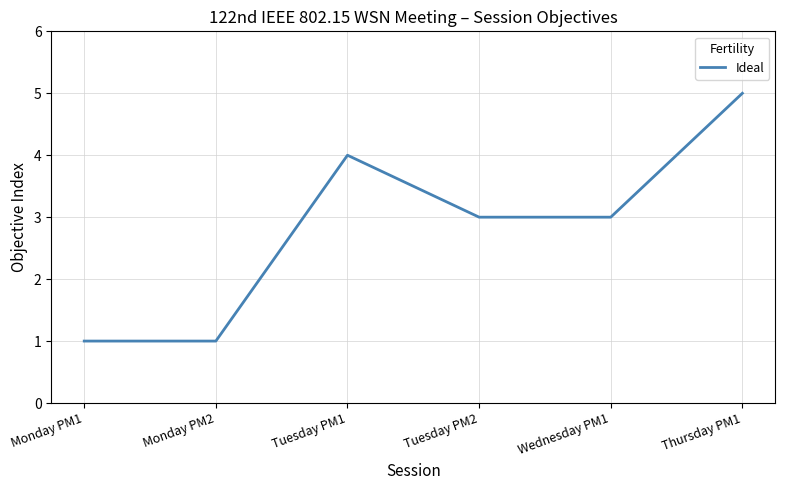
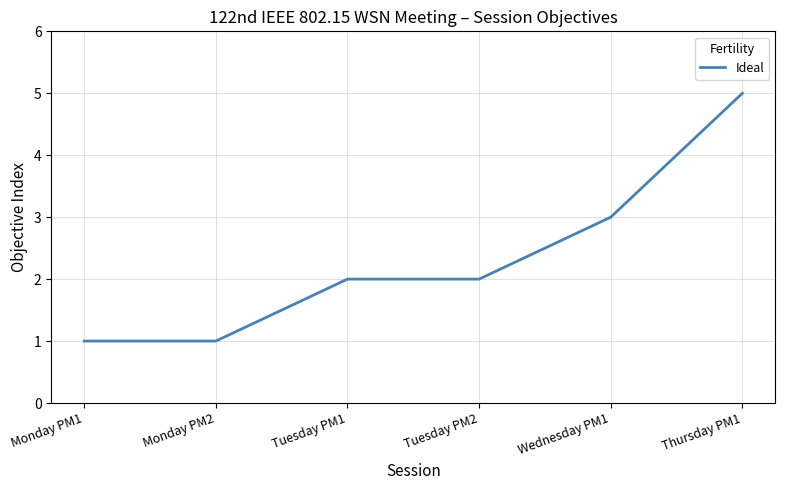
Tuesday PM1: 4 -> 2
Tuesday PM2: 3 -> 2
